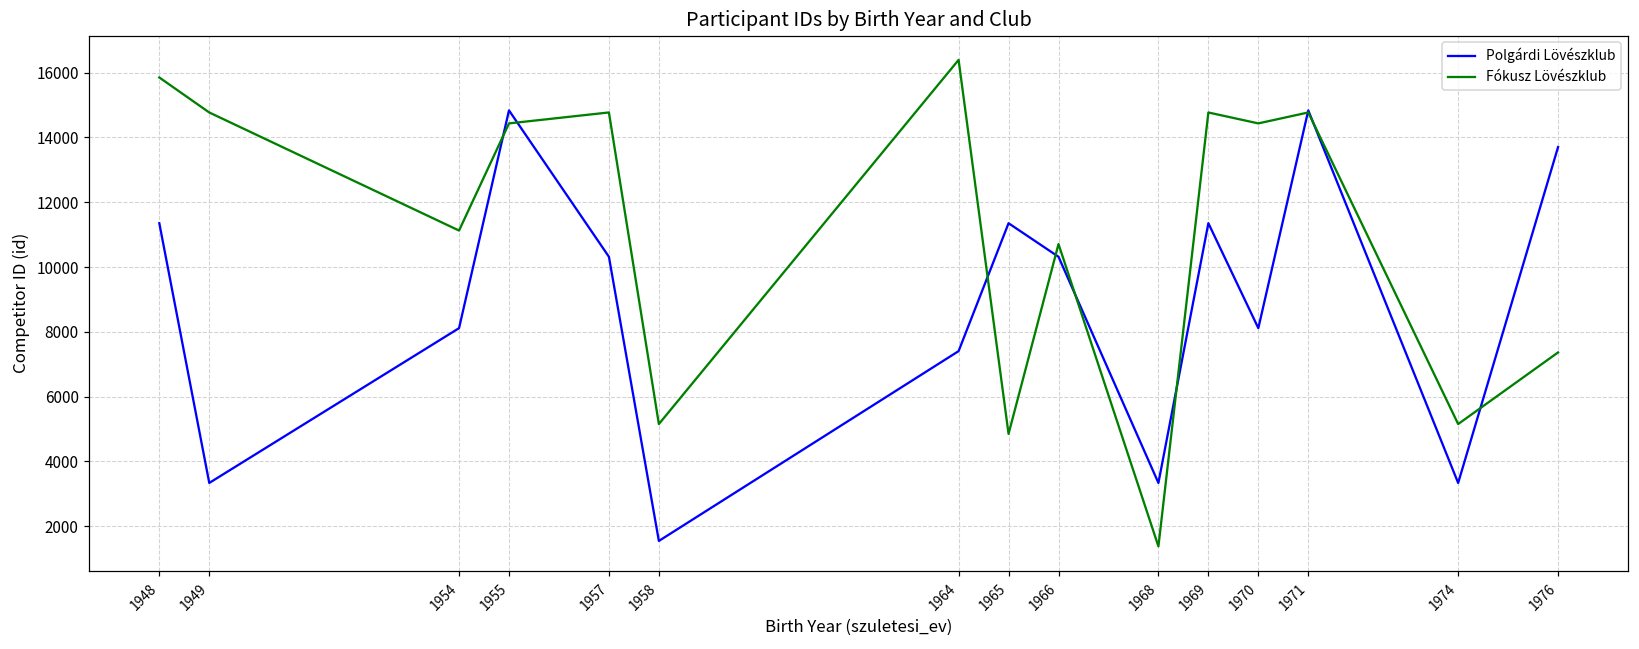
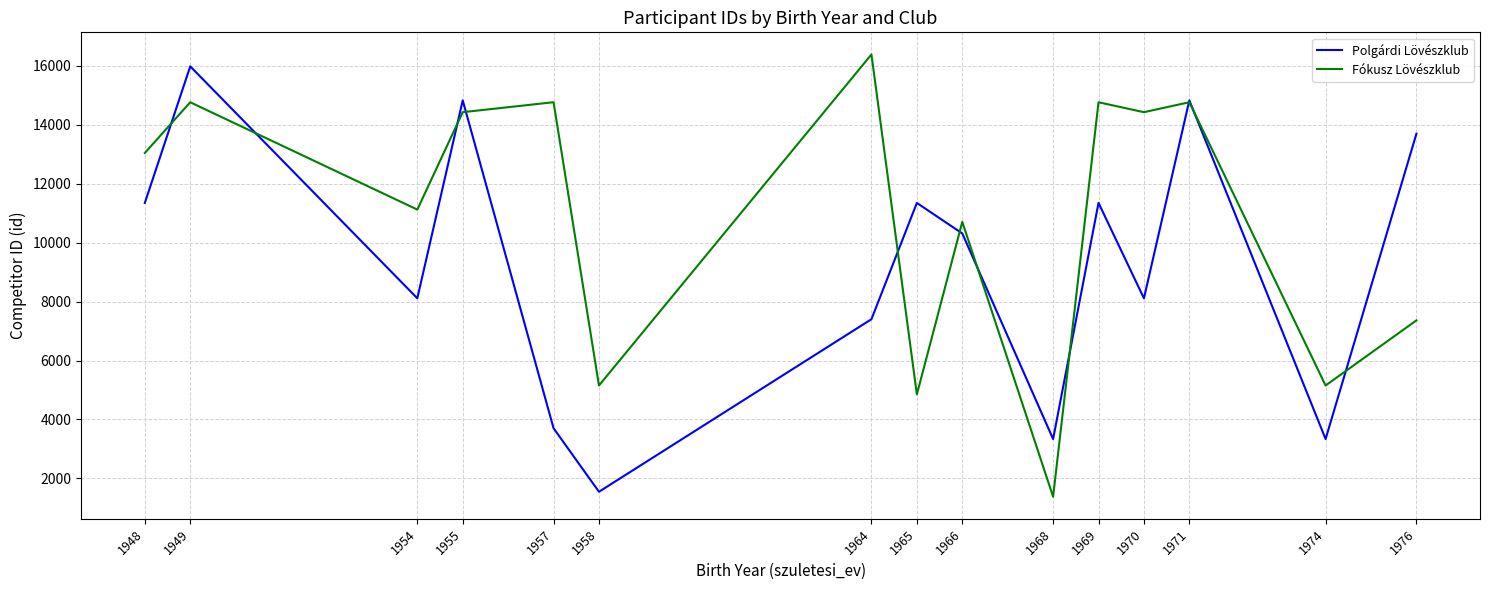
Fókusz Lövészklub, 1948: 15800 -> 13000
Polgárdi Lövészklub, 1949: 3300 -> 16000
Polgárdi Lövészklub, 1957: 10300 -> 3700
